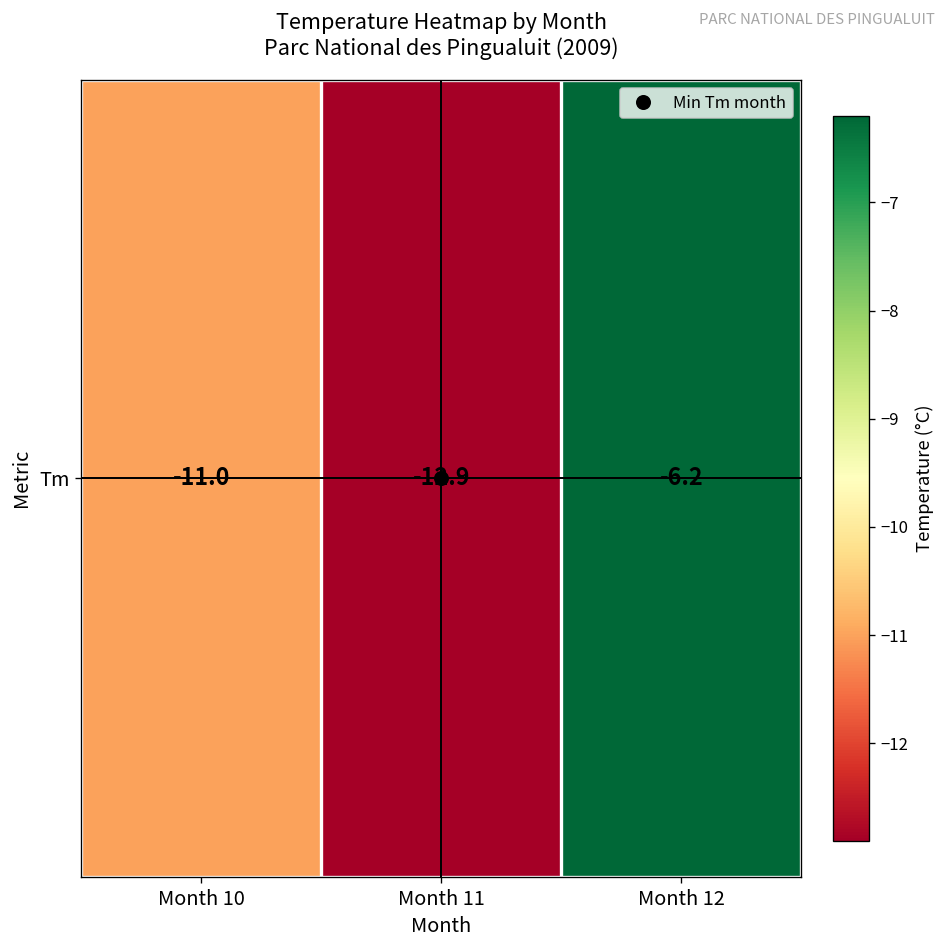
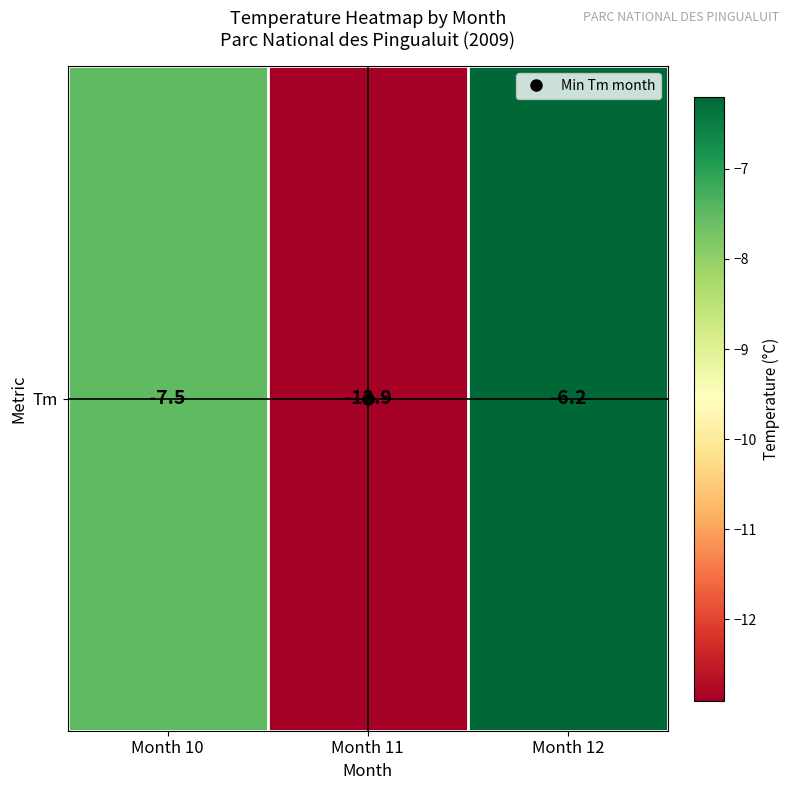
Tm, Month 10: -11.0 -> -7.5
